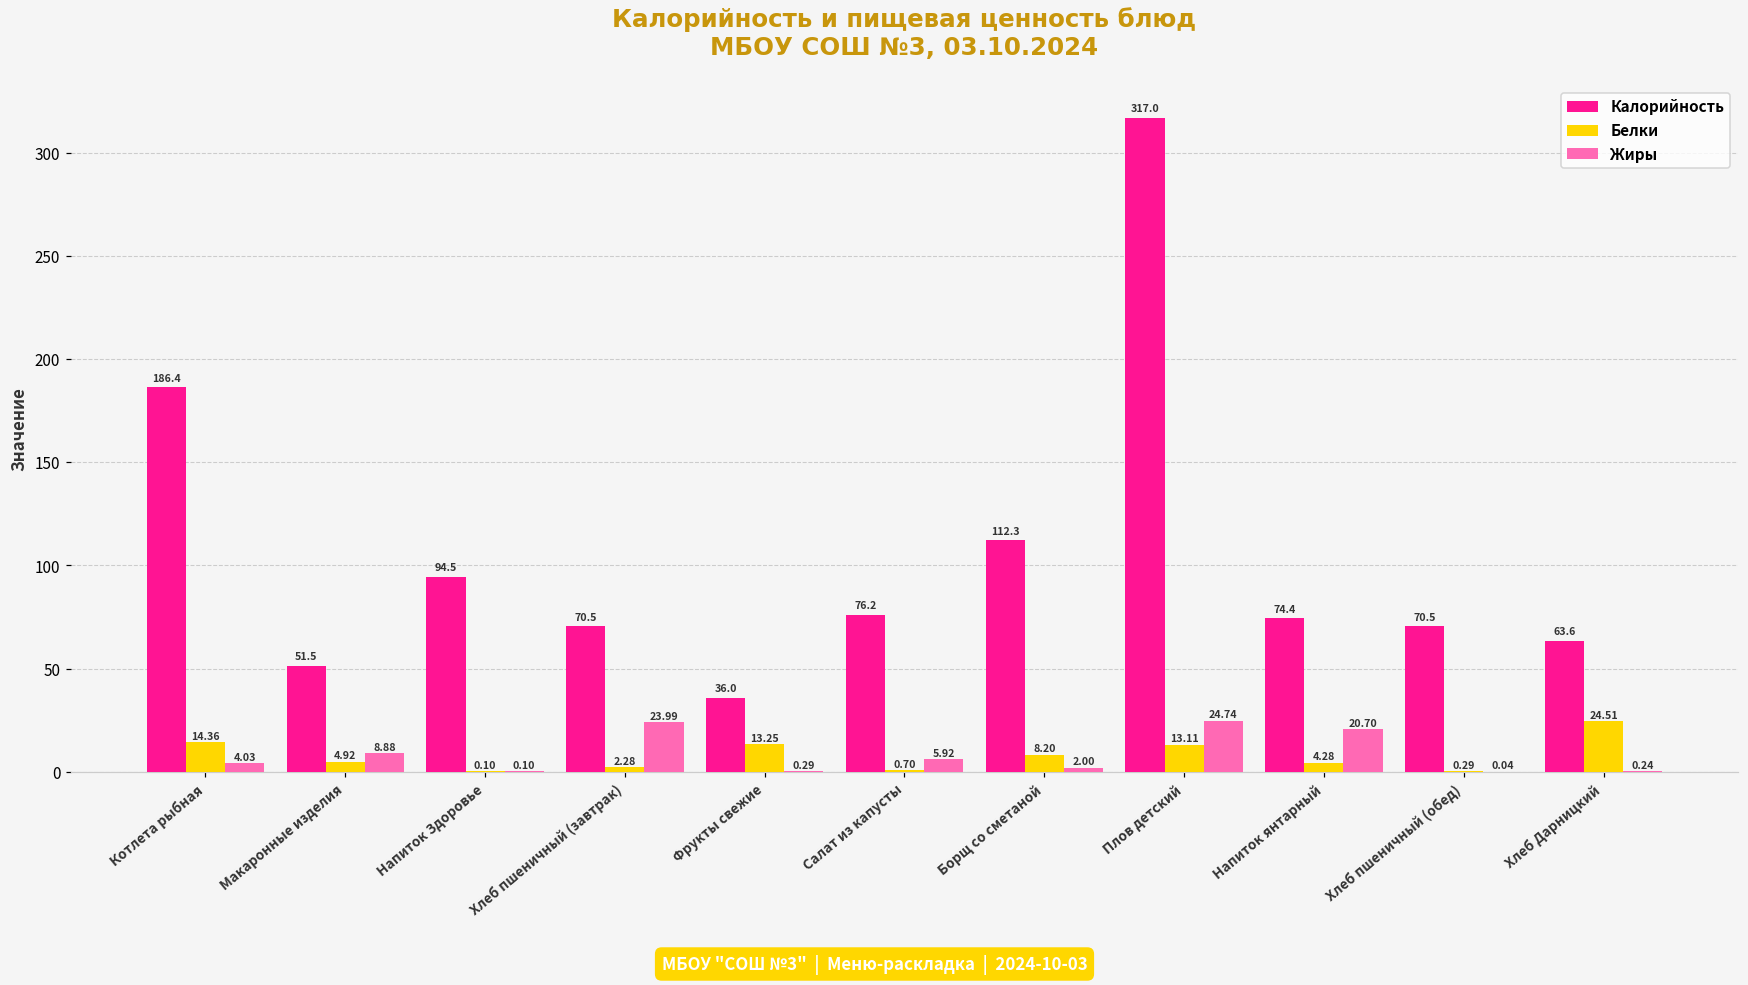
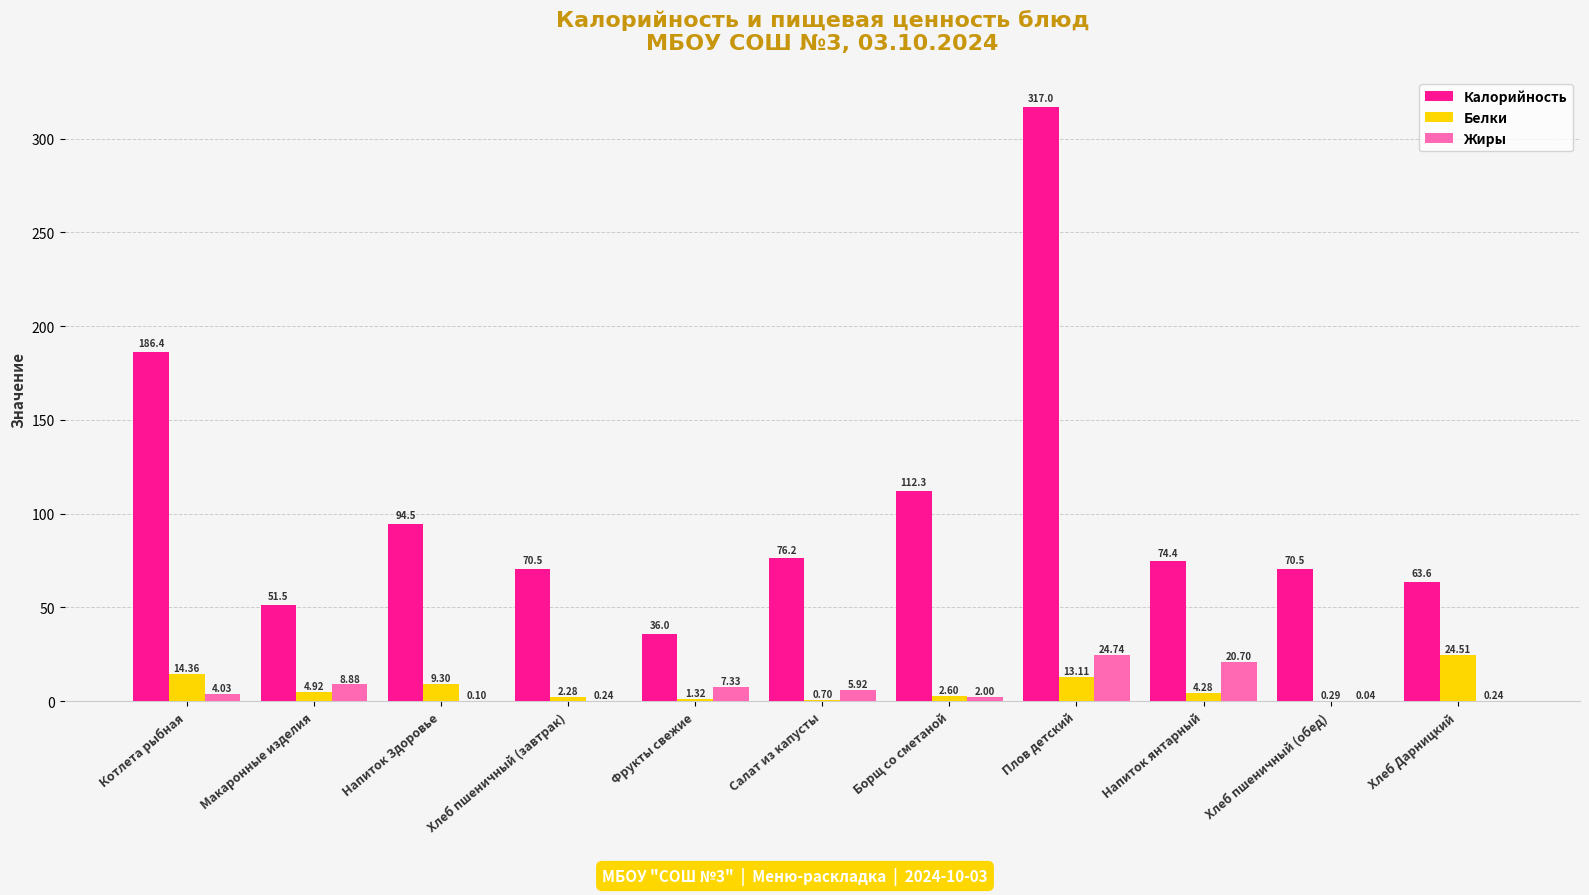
Белки, Напиток Здоровье: 0.10 -> 9.30
Жиры, Хлеб пшеничный (завтрак): 23.99 -> 0.24
Белки, Фрукты свежие: 13.25 -> 1.32
Жиры, Фрукты свежие: 0.29 -> 7.33
Белки, Борщ со сметаной: 8.20 -> 2.60
